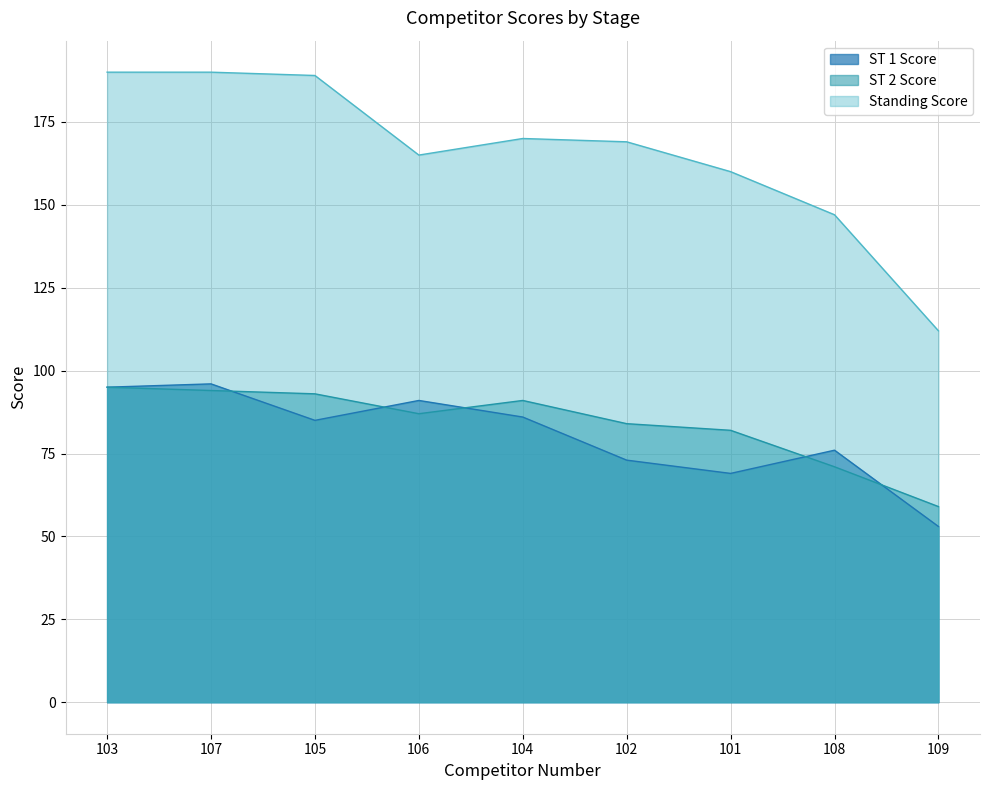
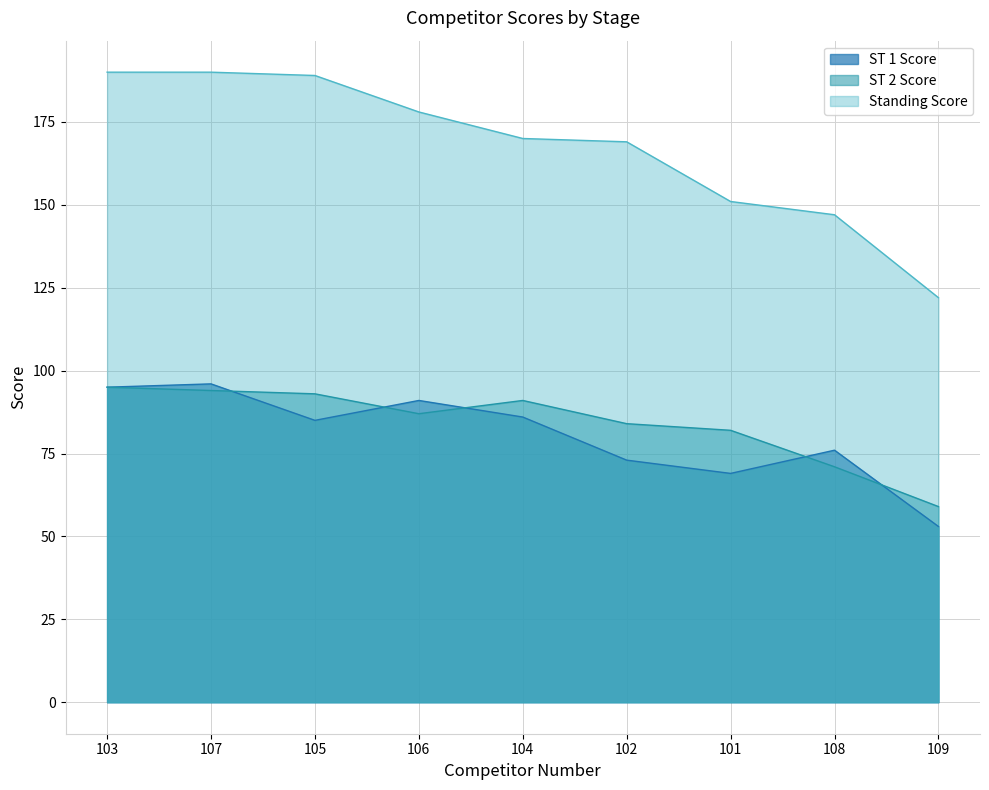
Standing Score, 106: 165 -> 178
Standing Score, 101: 160 -> 151
Standing Score, 109: 112 -> 122
